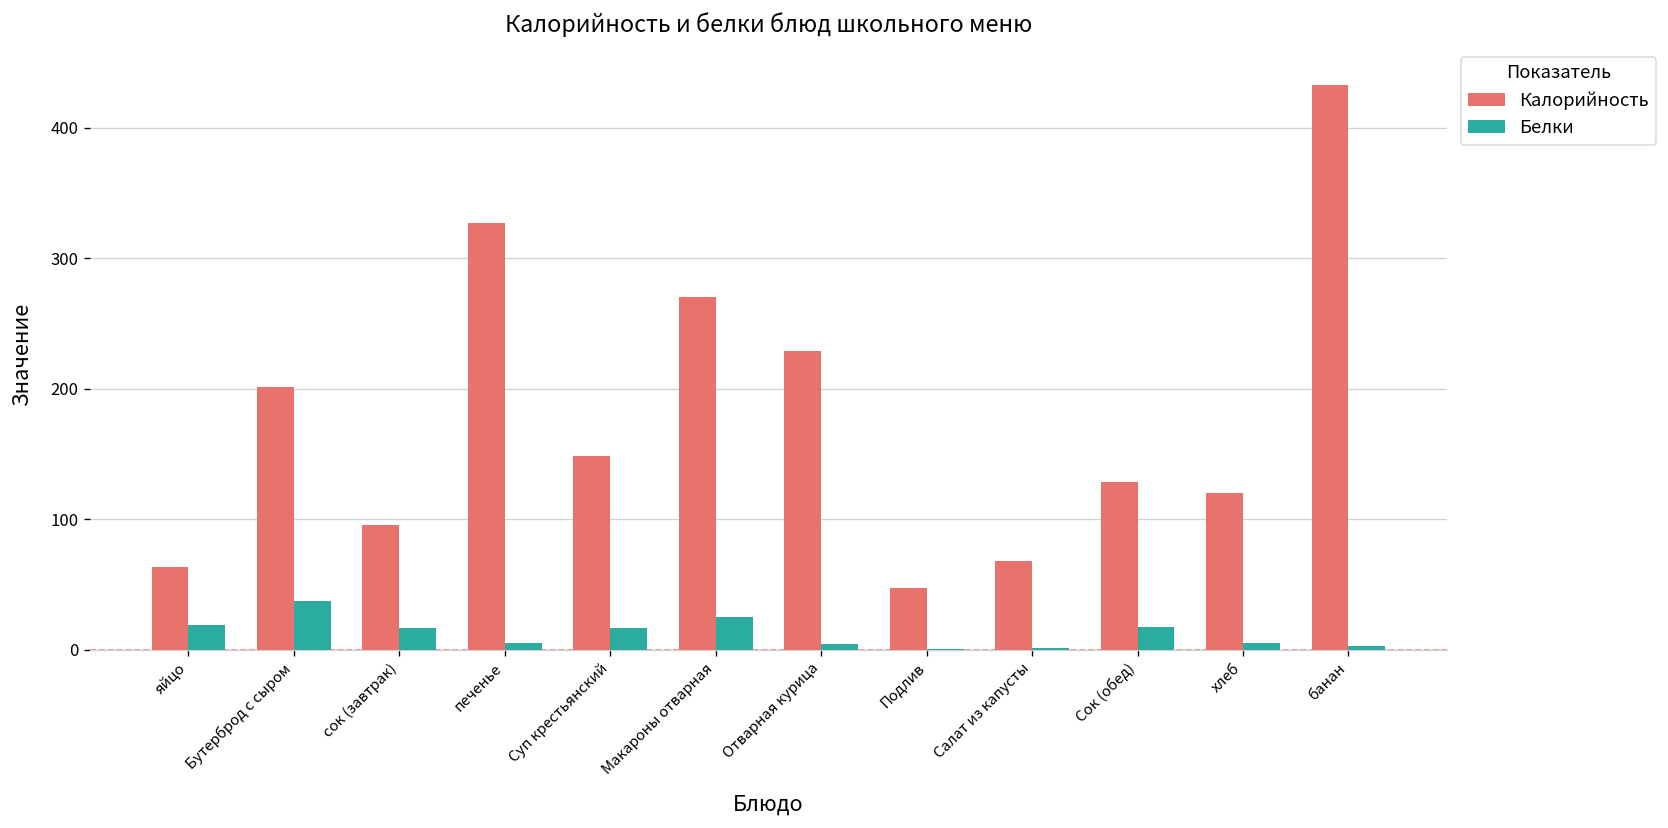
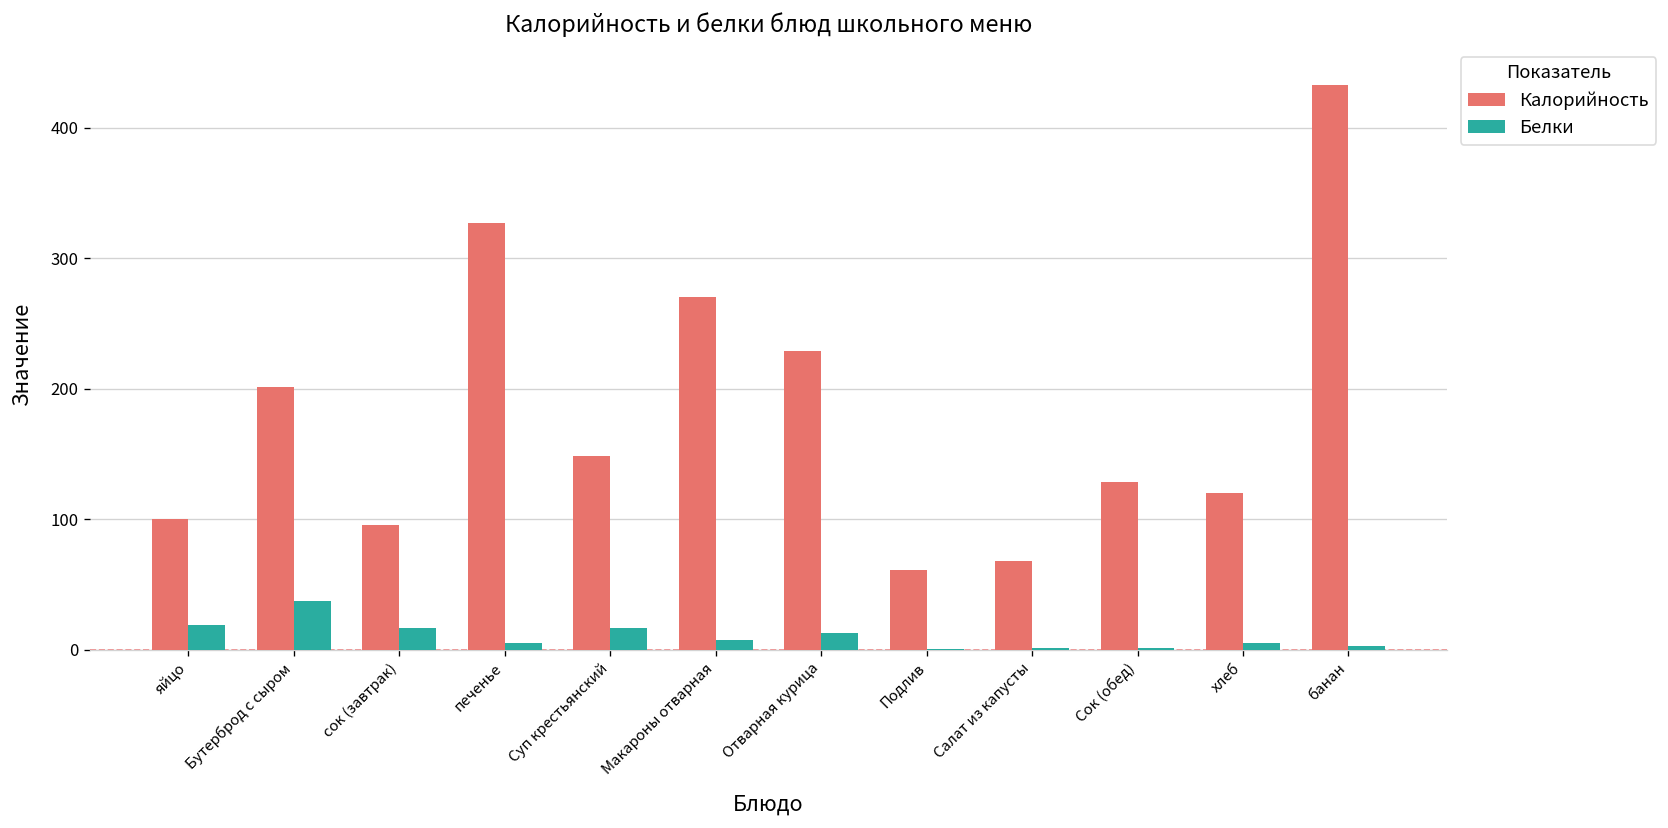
Калорийность, яйцо: 63 -> 100
Белки, Макароны отварная: 25 -> 7
Белки, Отварная курица: 4 -> 12
Калорийность, Подлив: 47 -> 61
Белки, Сок (обед): 17 -> 1
